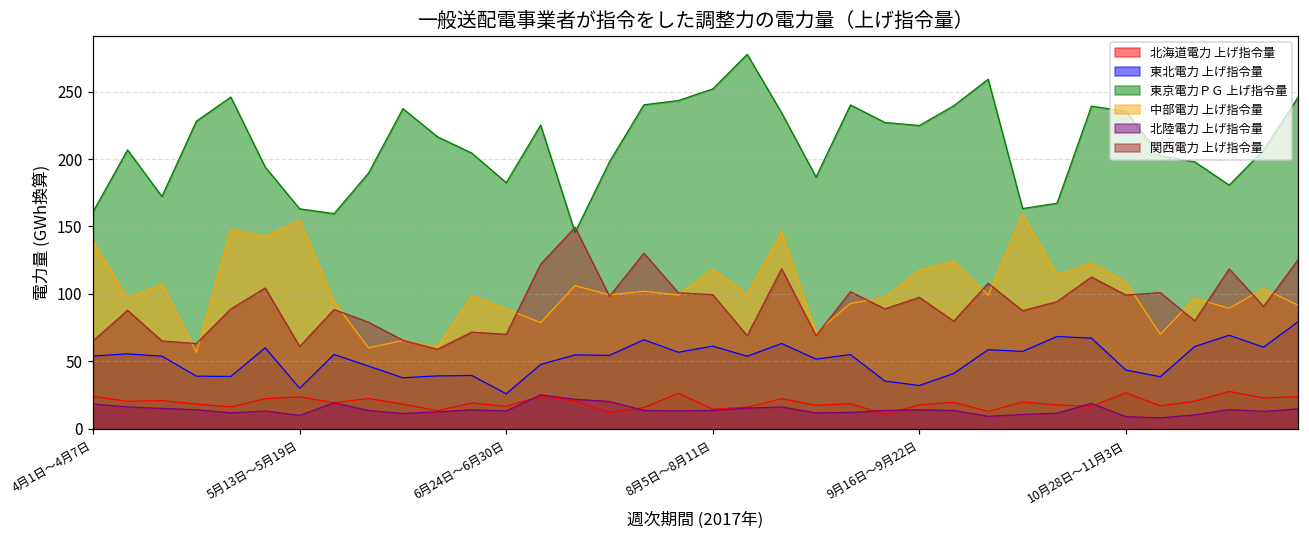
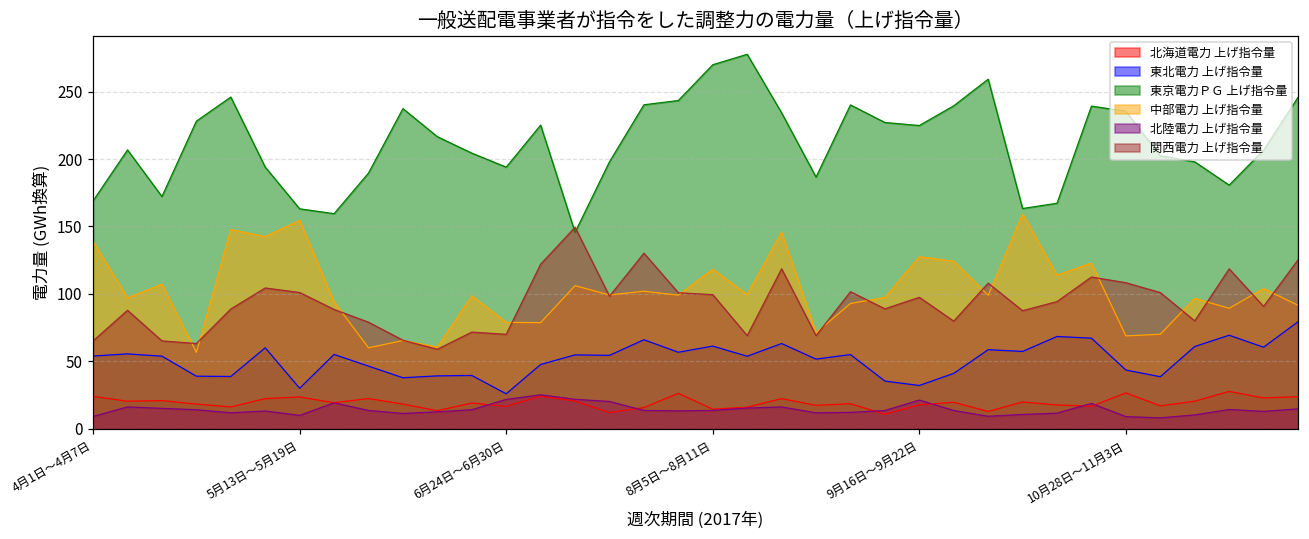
東京電力ＰＧ 上げ指令量, 4月1日～4月7日: 161 -> 169
北陸電力 上げ指令量, 4月1日～4月7日: 18 -> 9
関西電力 上げ指令量, 5月13日～5月19日: 61 -> 101
東京電力ＰＧ 上げ指令量, 6月24日～6月30日: 182 -> 194
中部電力 上げ指令量, 6月24日～6月30日: 89 -> 79
北陸電力 上げ指令量, 6月24日～6月30日: 13 -> 22
東京電力ＰＧ 上げ指令量, 8月5日～8月11日: 252 -> 270
中部電力 上げ指令量, 9月16日～9月22日: 118 -> 128
北陸電力 上げ指令量, 9月16日～9月22日: 14 -> 21
中部電力 上げ指令量, 10月28日～11月3日: 109 -> 69
関西電力 上げ指令量, 10月28日～11月3日: 99 -> 108
